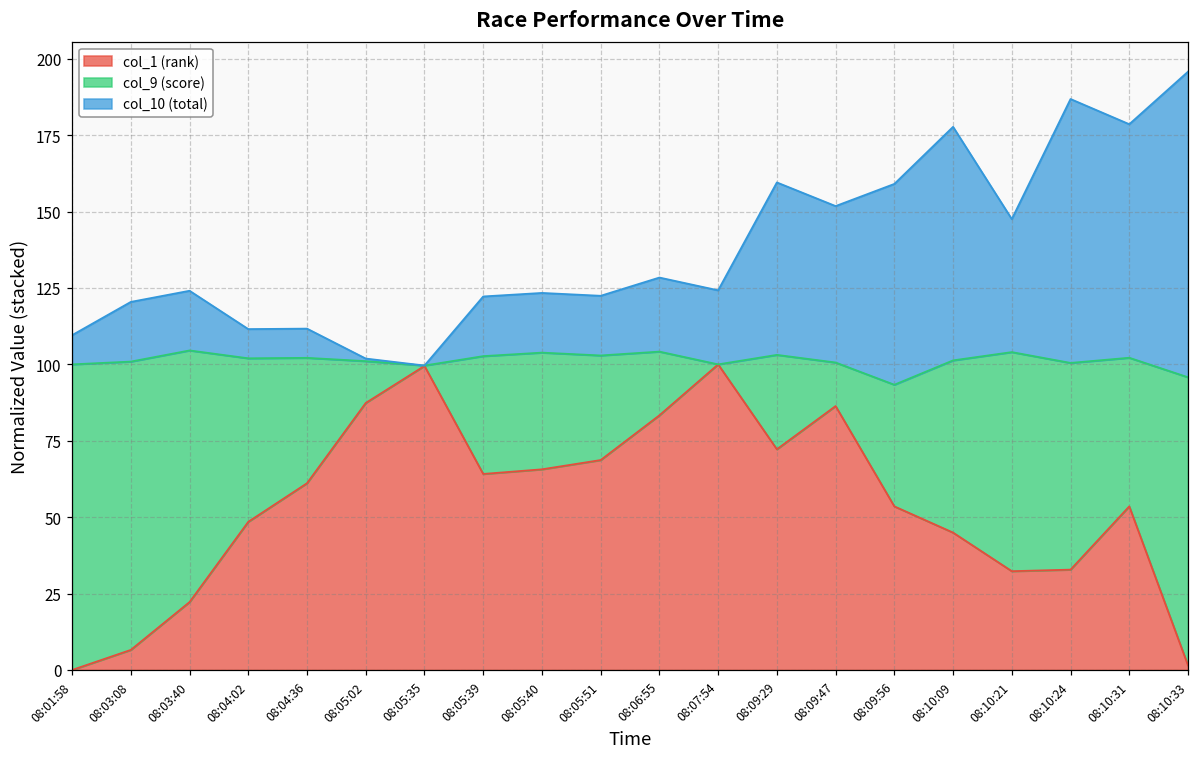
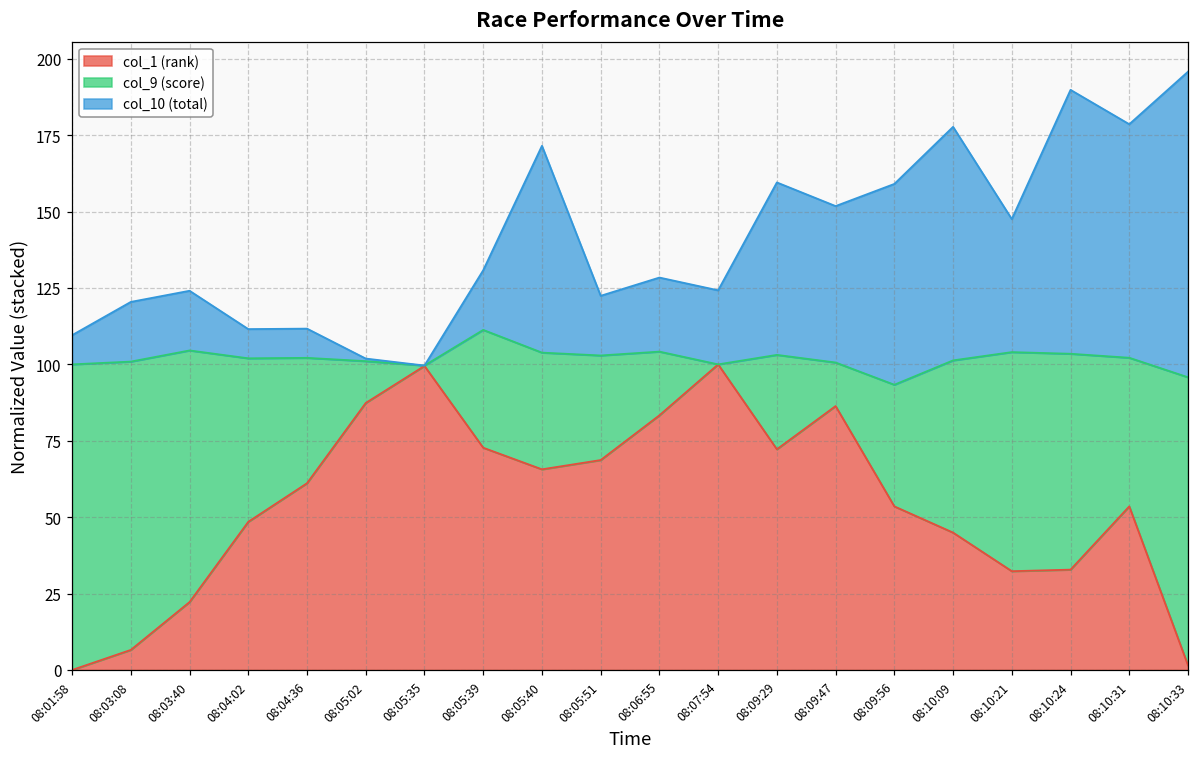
col_1 (rank), 08:05:39: 64 -> 73
col_10 (total), 08:05:40: 20 -> 68
col_9 (score), 08:10:24: 68 -> 71
